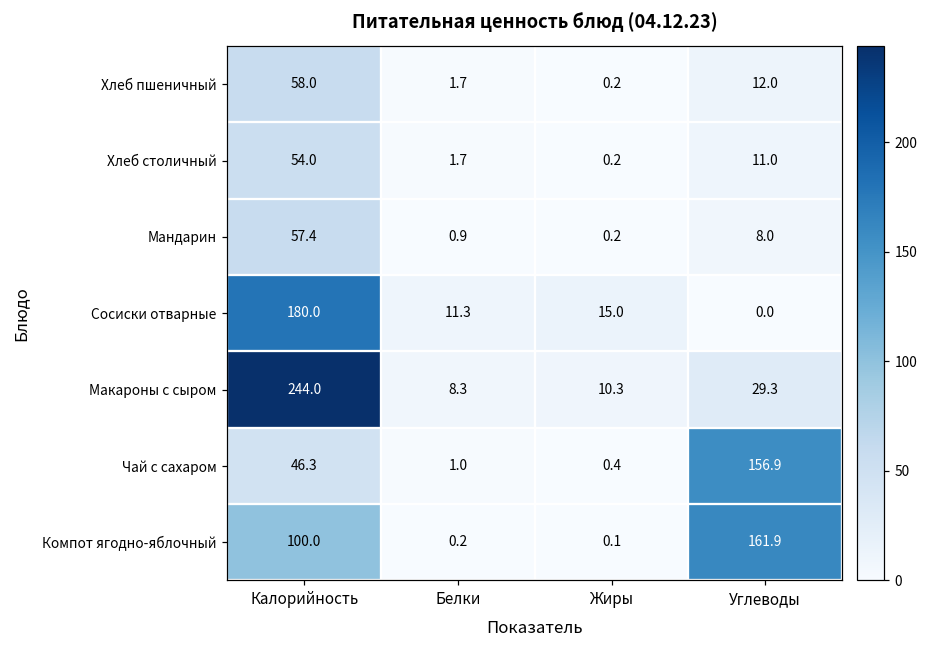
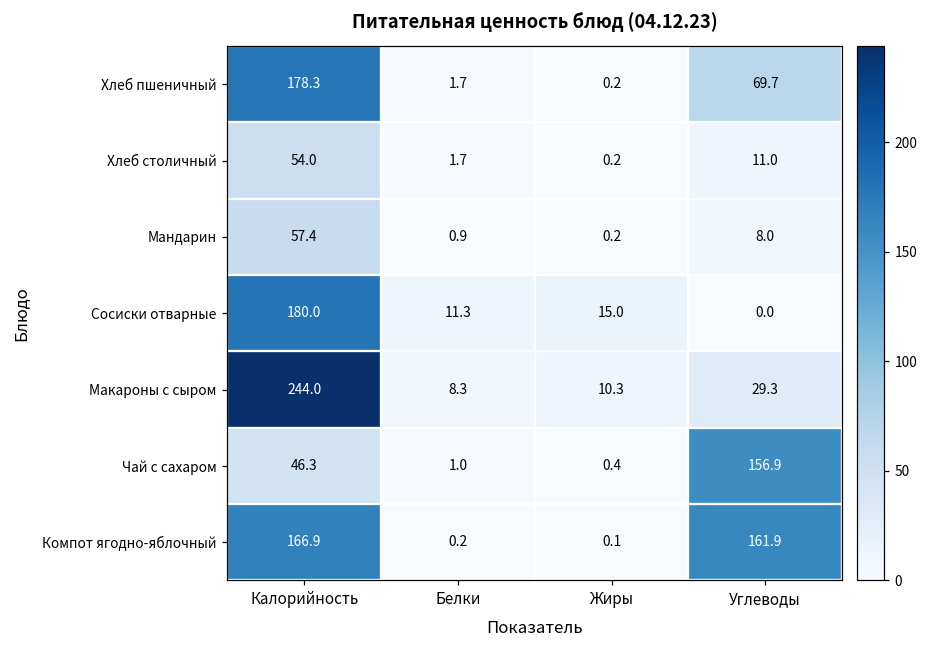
Хлеб пшеничный, Калорийность: 58.0 -> 178.3
Хлеб пшеничный, Углеводы: 12.0 -> 69.7
Компот ягодно-яблочный, Калорийность: 100.0 -> 166.9
